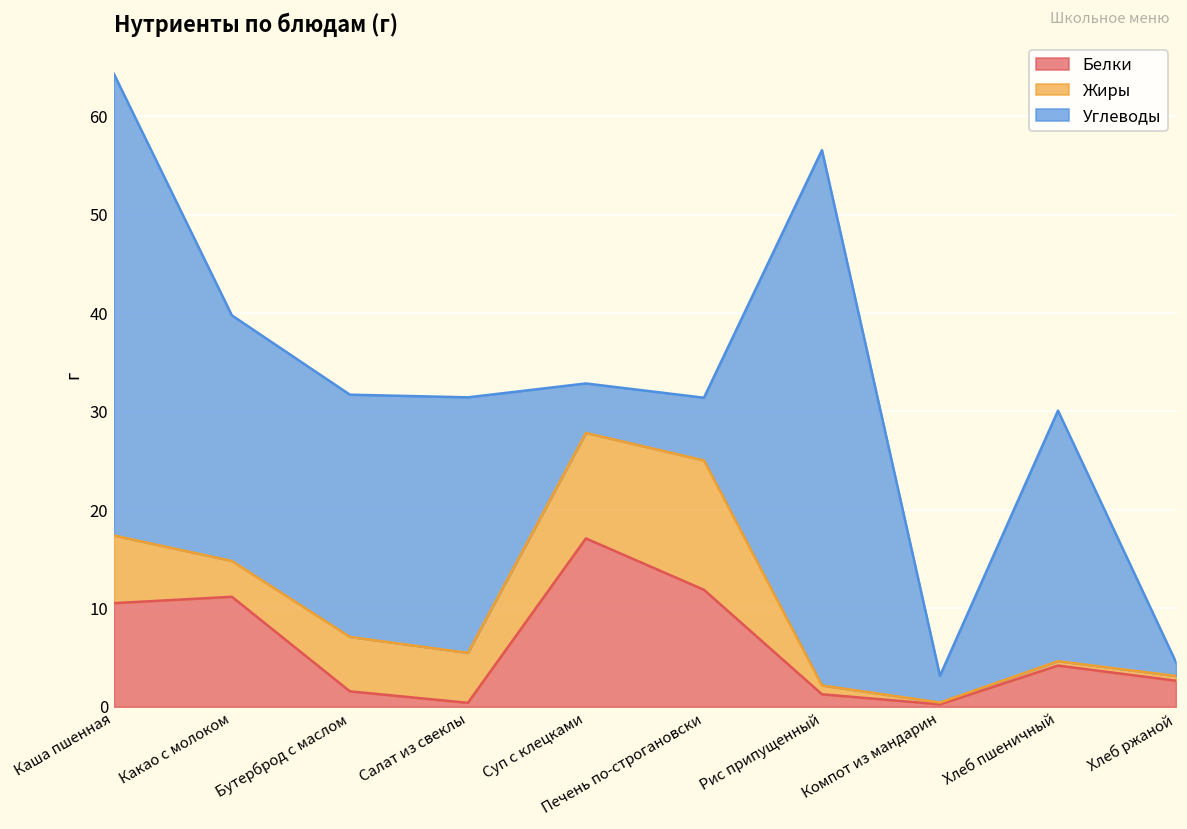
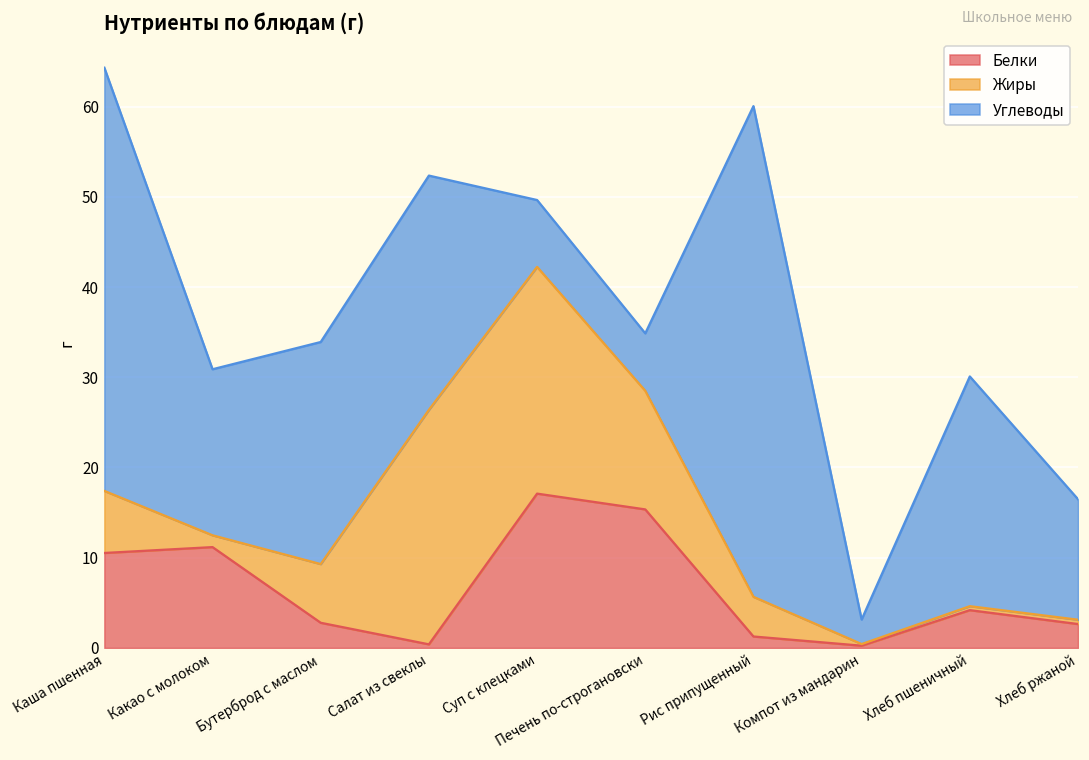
Жиры, Какао с молоком: 4 -> 1
Углеводы, Какао с молоком: 25 -> 18
Белки, Бутерброд с маслом: 2 -> 3
Жиры, Бутерброд с маслом: 6 -> 7
Жиры, Салат из свеклы: 5 -> 26
Жиры, Суп с клецками: 11 -> 25
Углеводы, Суп с клецками: 5 -> 7
Белки, Печень по-строгановски: 12 -> 15
Жиры, Рис припущенный: 1 -> 4
Углеводы, Хлеб ржаной: 1 -> 13
